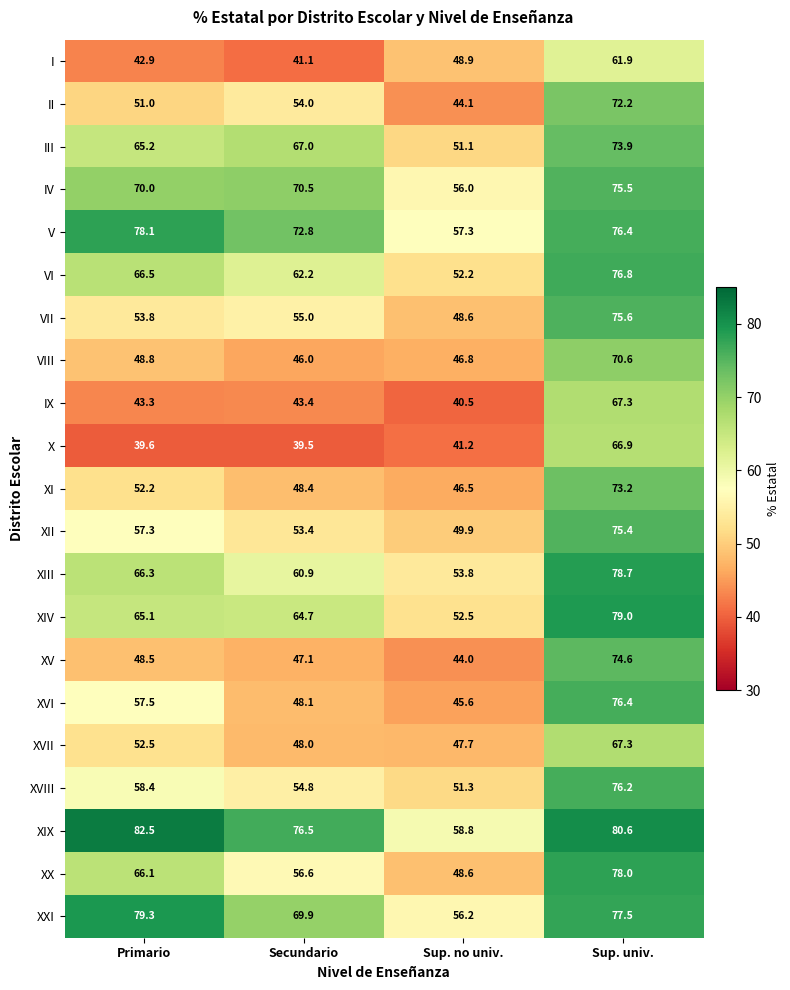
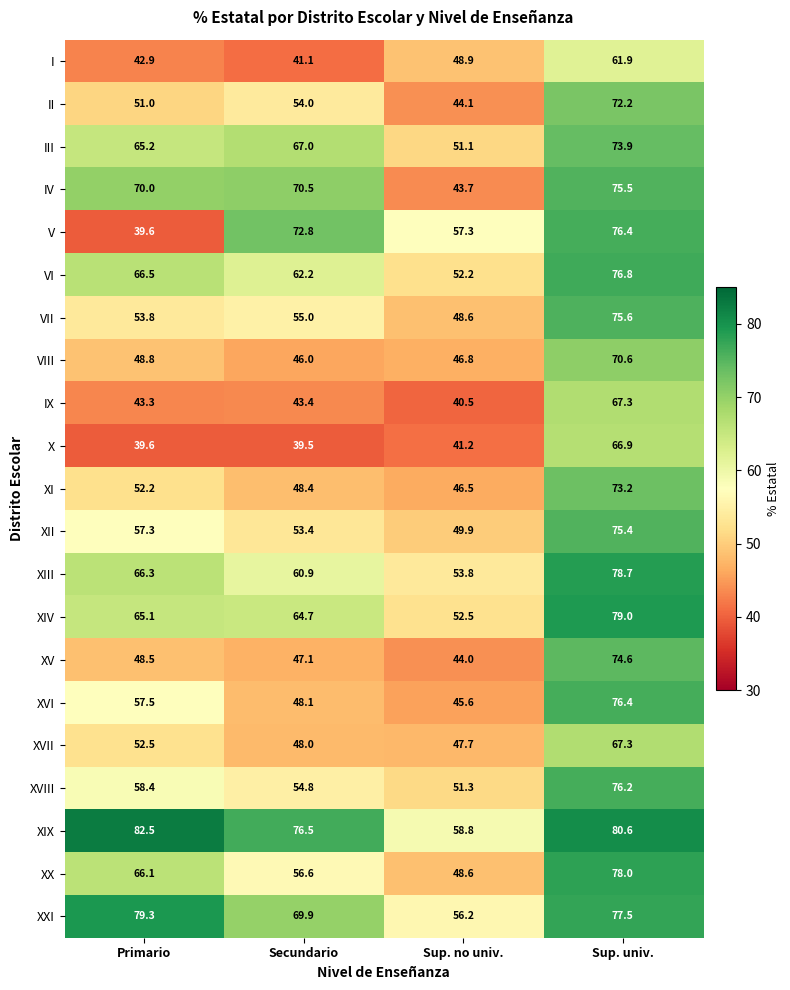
IV, Sup. no univ.: 56.0 -> 43.7
V, Primario: 78.1 -> 39.6
